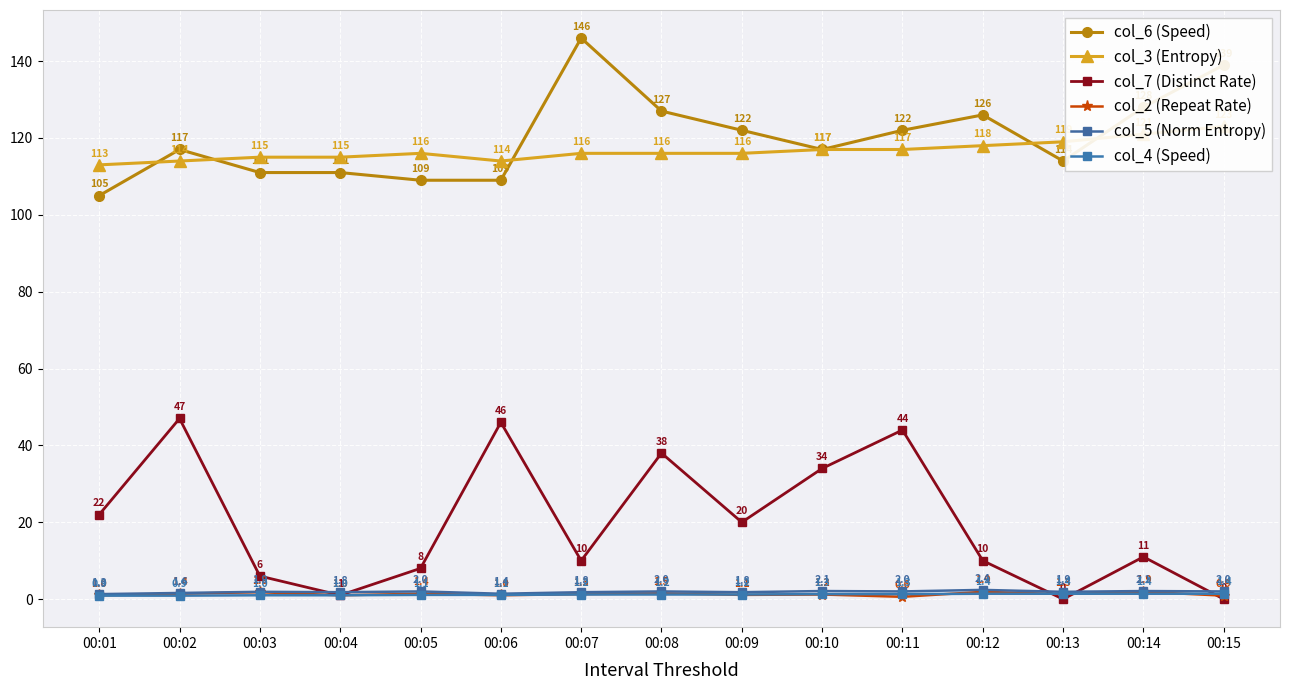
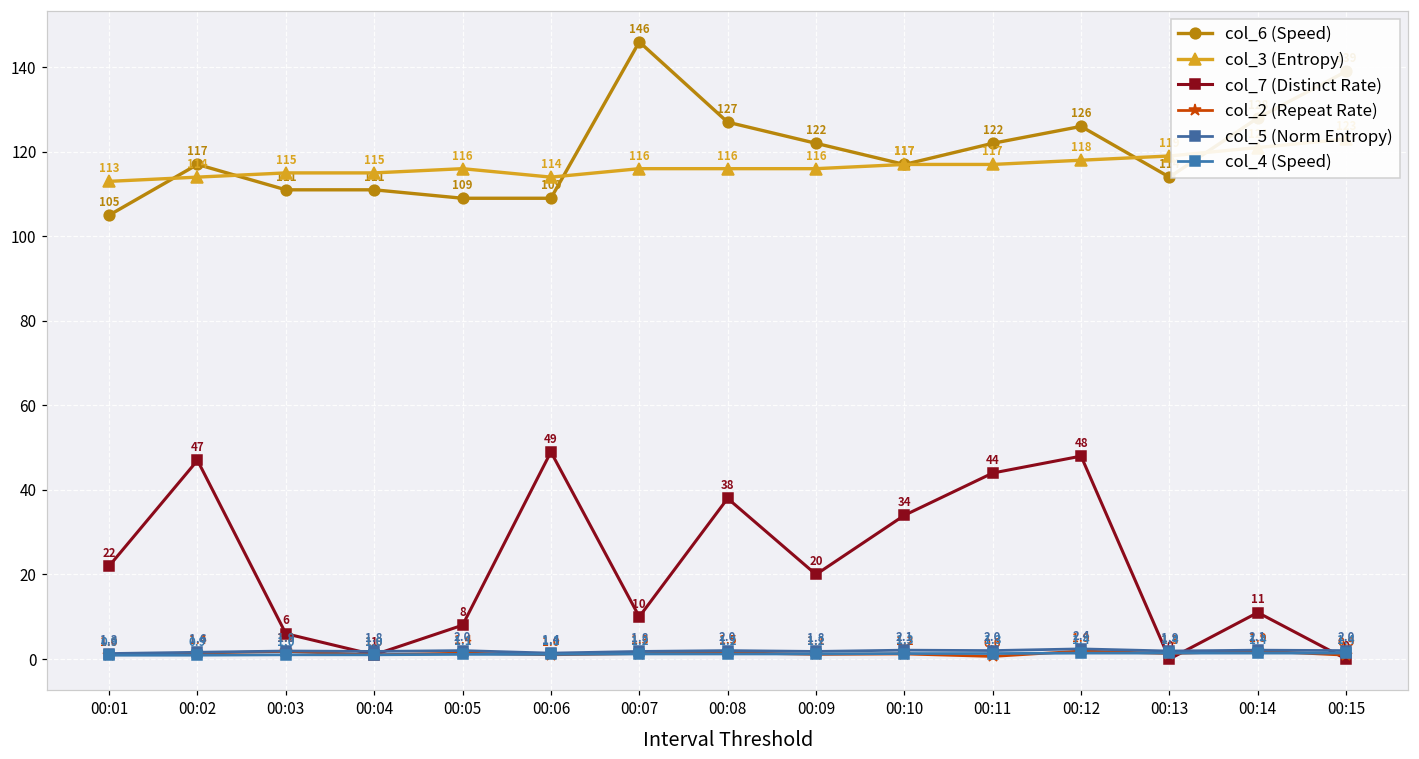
col_7 (Distinct Rate), 00:06: 46 -> 49
col_7 (Distinct Rate), 00:12: 10 -> 48
